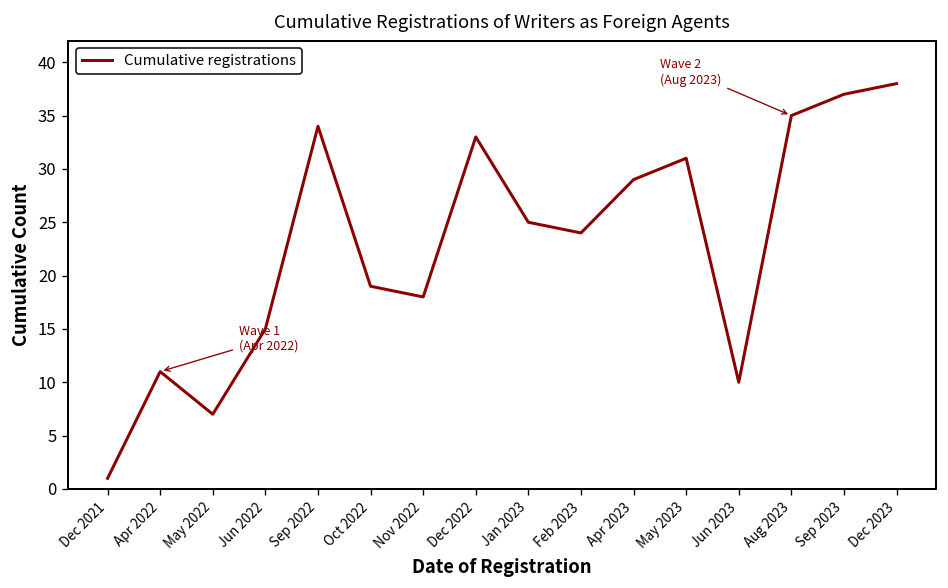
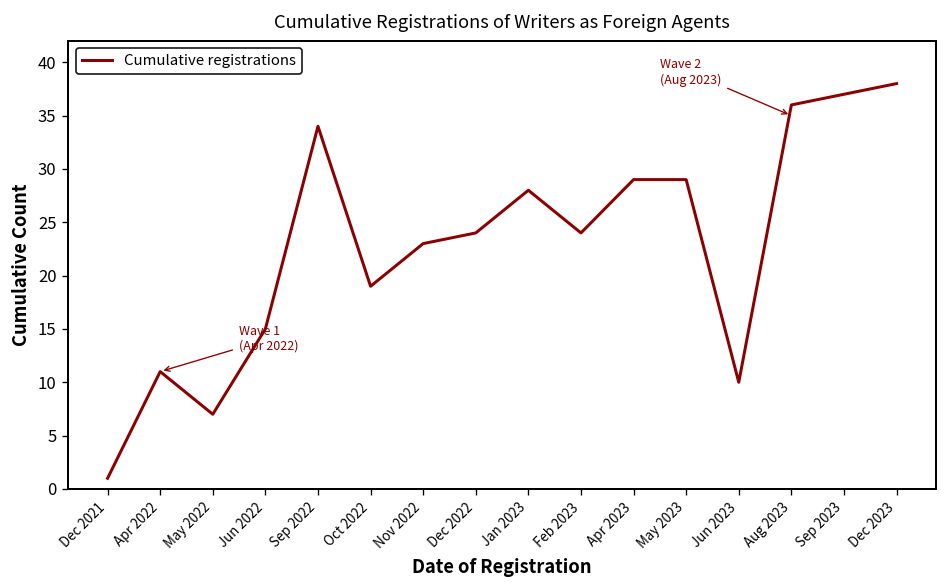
Nov 2022: 18 -> 23
Dec 2022: 33 -> 24
Jan 2023: 25 -> 28
May 2023: 31 -> 29
Aug 2023: 35 -> 36
